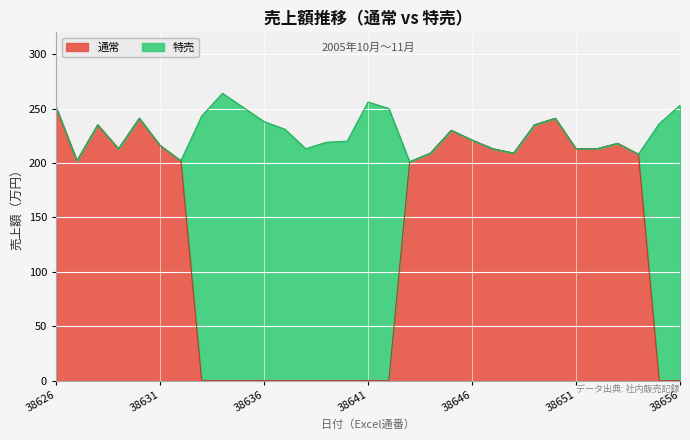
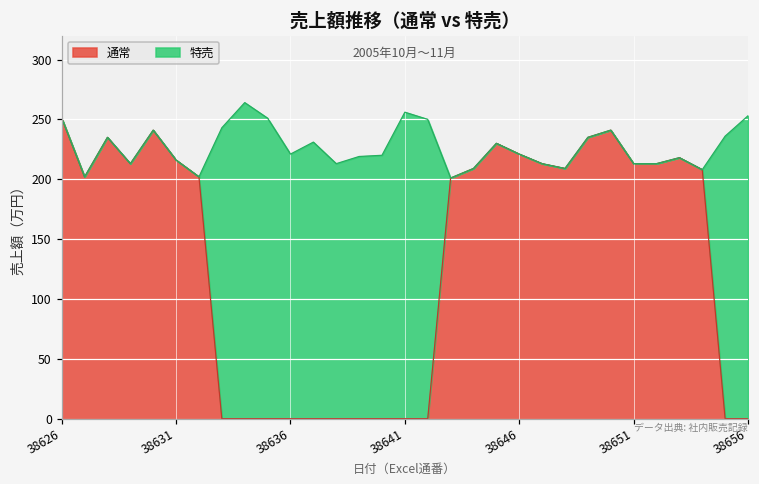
特売, 38636: 238 -> 221
